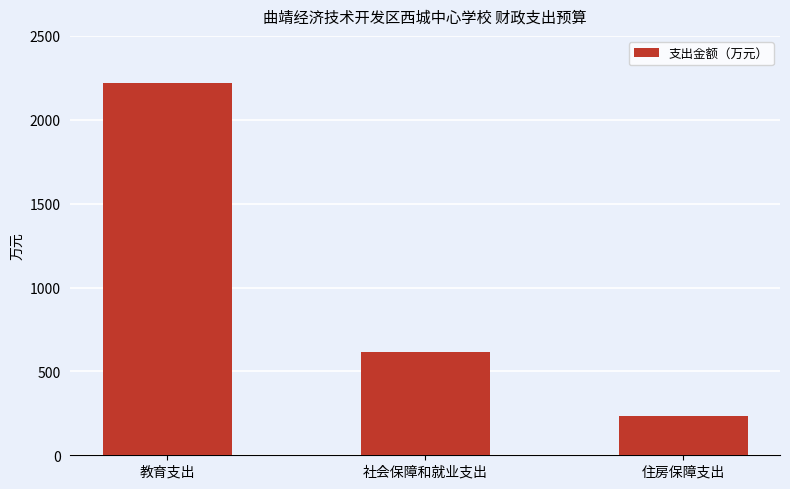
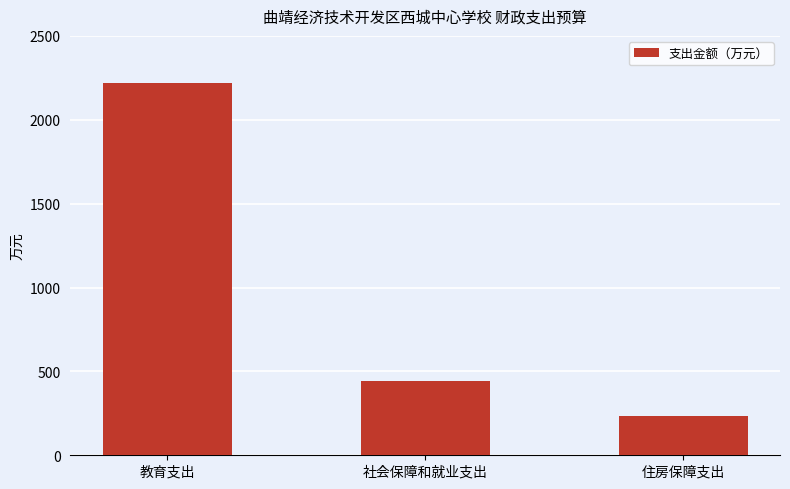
社会保障和就业支出: 610 -> 440
